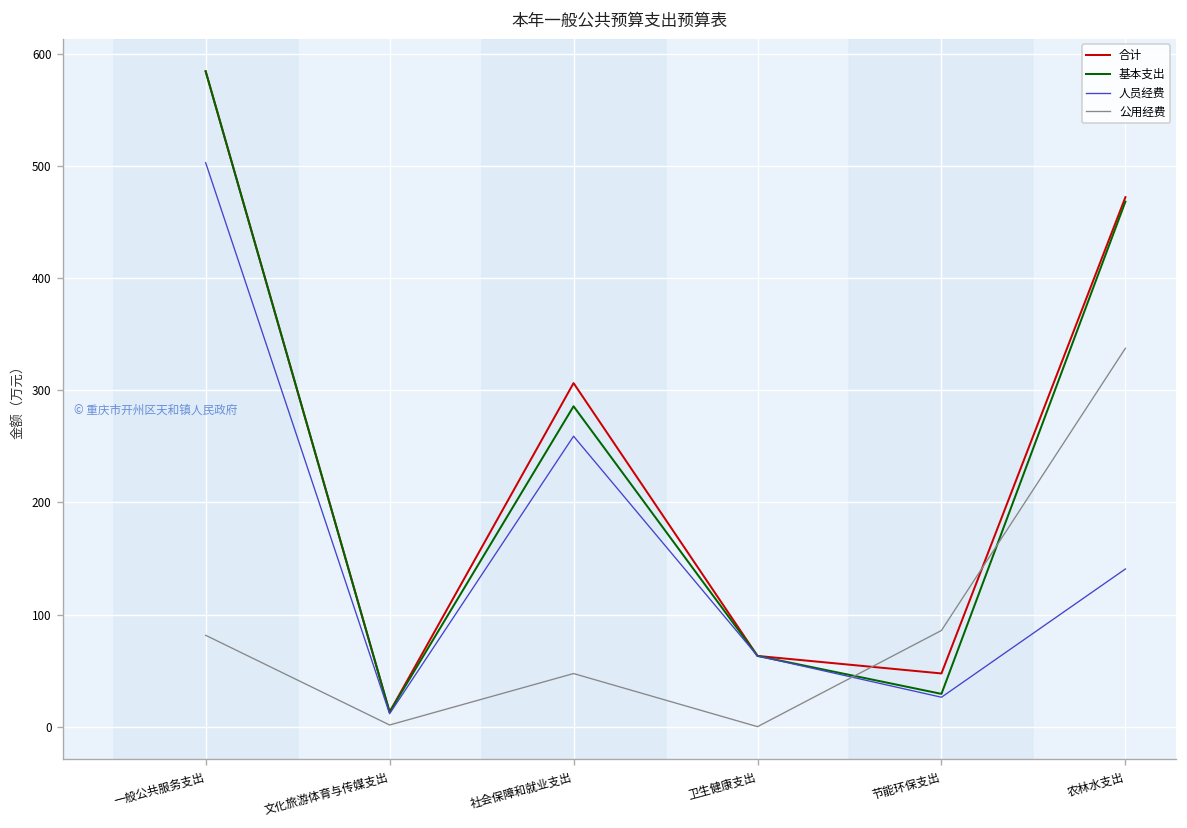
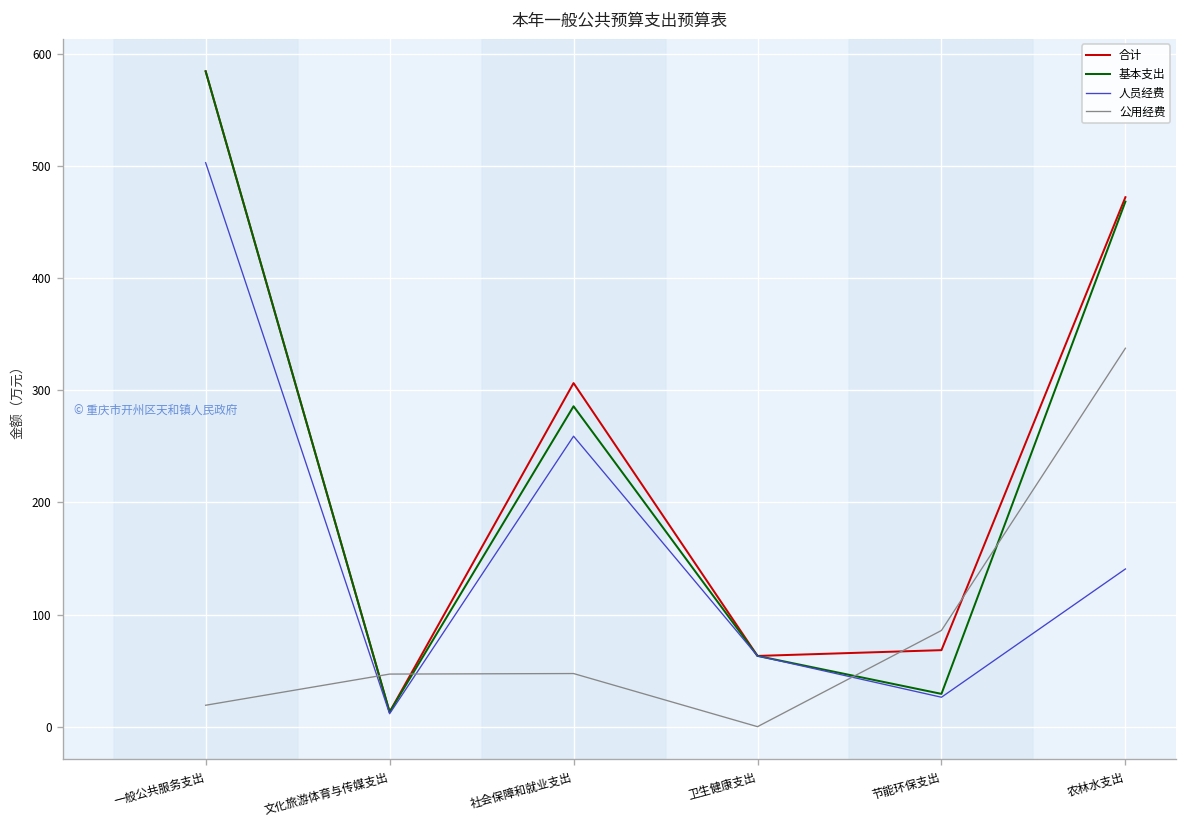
公用经费, 一般公共服务支出: 80 -> 20
公用经费, 文化旅游体育与传媒支出: 0 -> 50
合计, 节能环保支出: 50 -> 70
